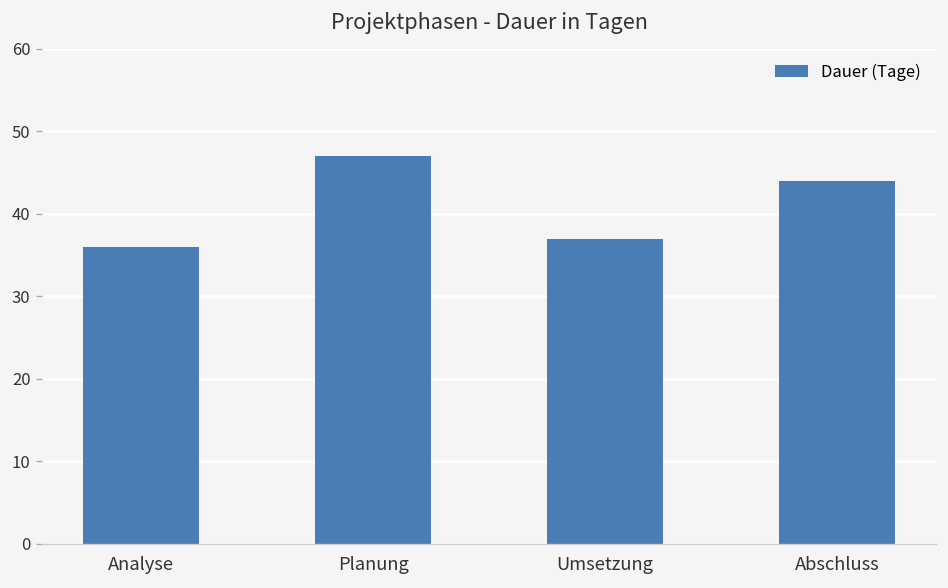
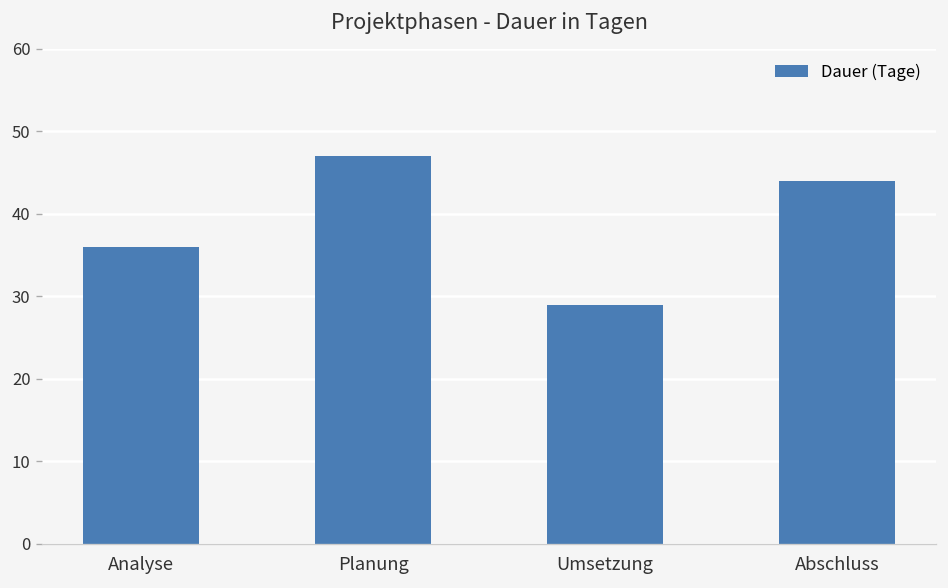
Umsetzung: 37 -> 29
